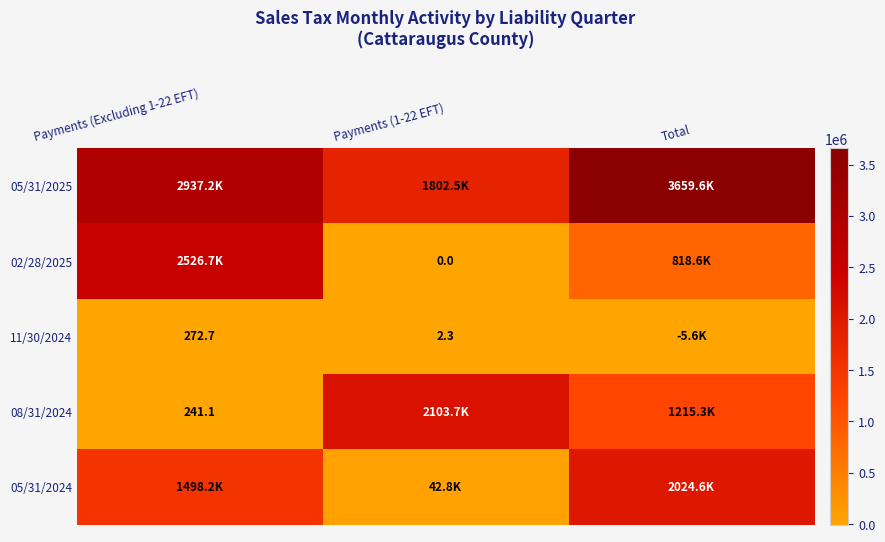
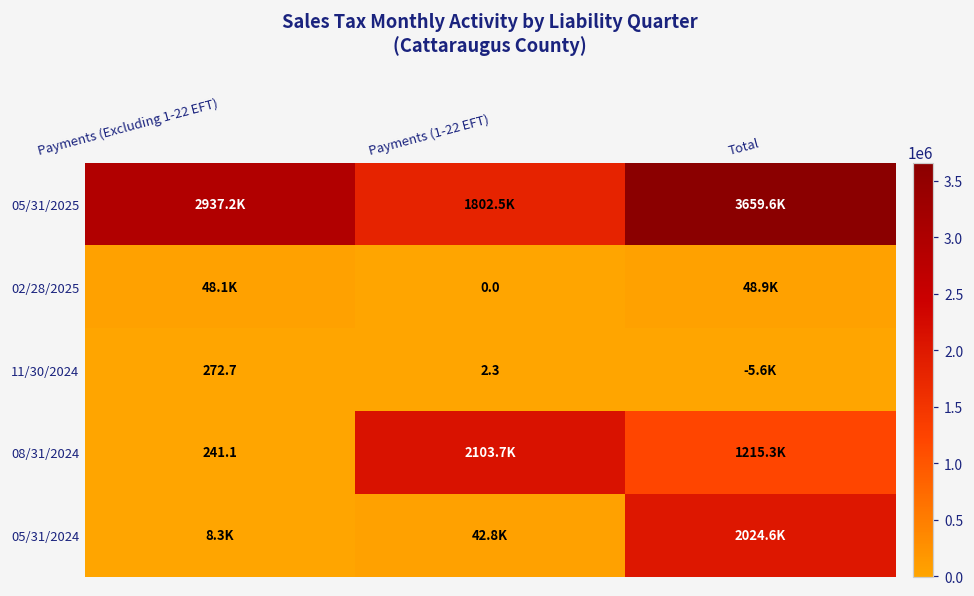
02/28/2025, Payments (Excluding 1-22 EFT): 2526.7K -> 48.1K
02/28/2025, Total: 818.6K -> 48.9K
05/31/2024, Payments (Excluding 1-22 EFT): 1498.2K -> 8.3K
